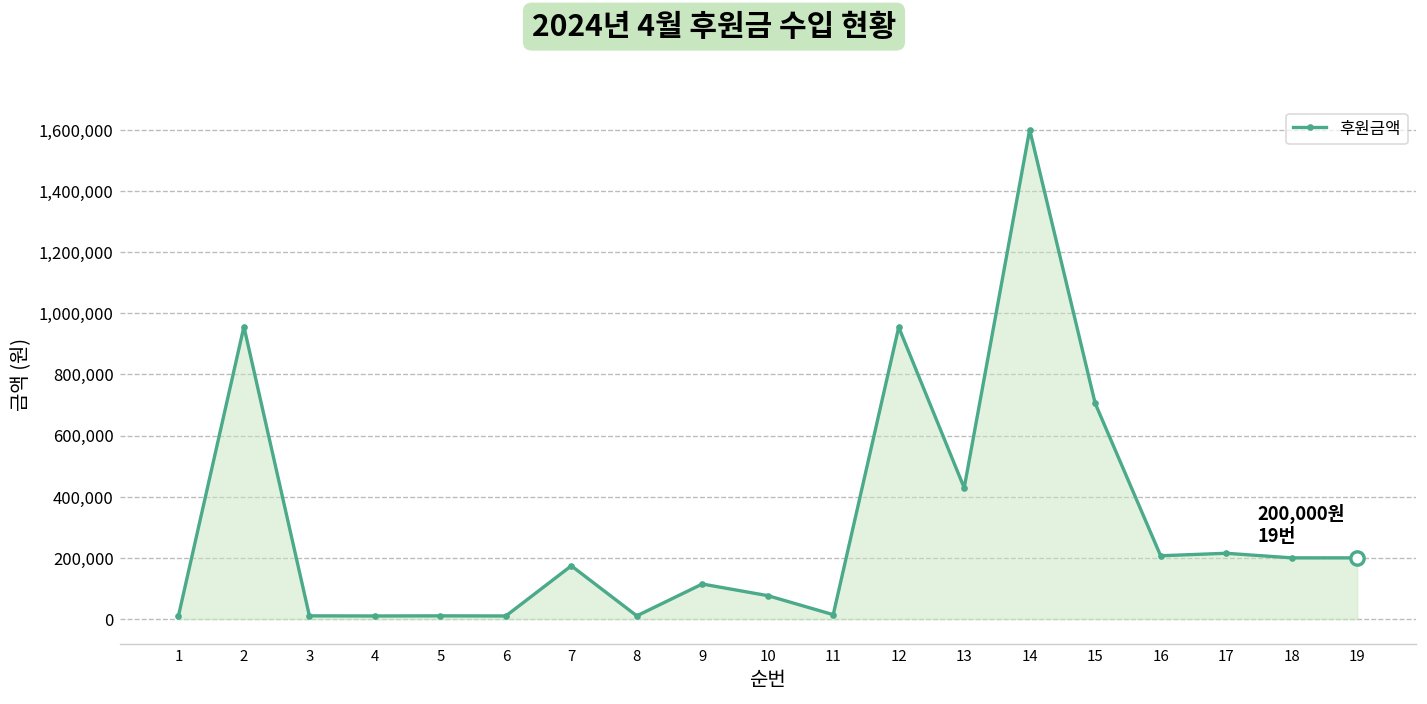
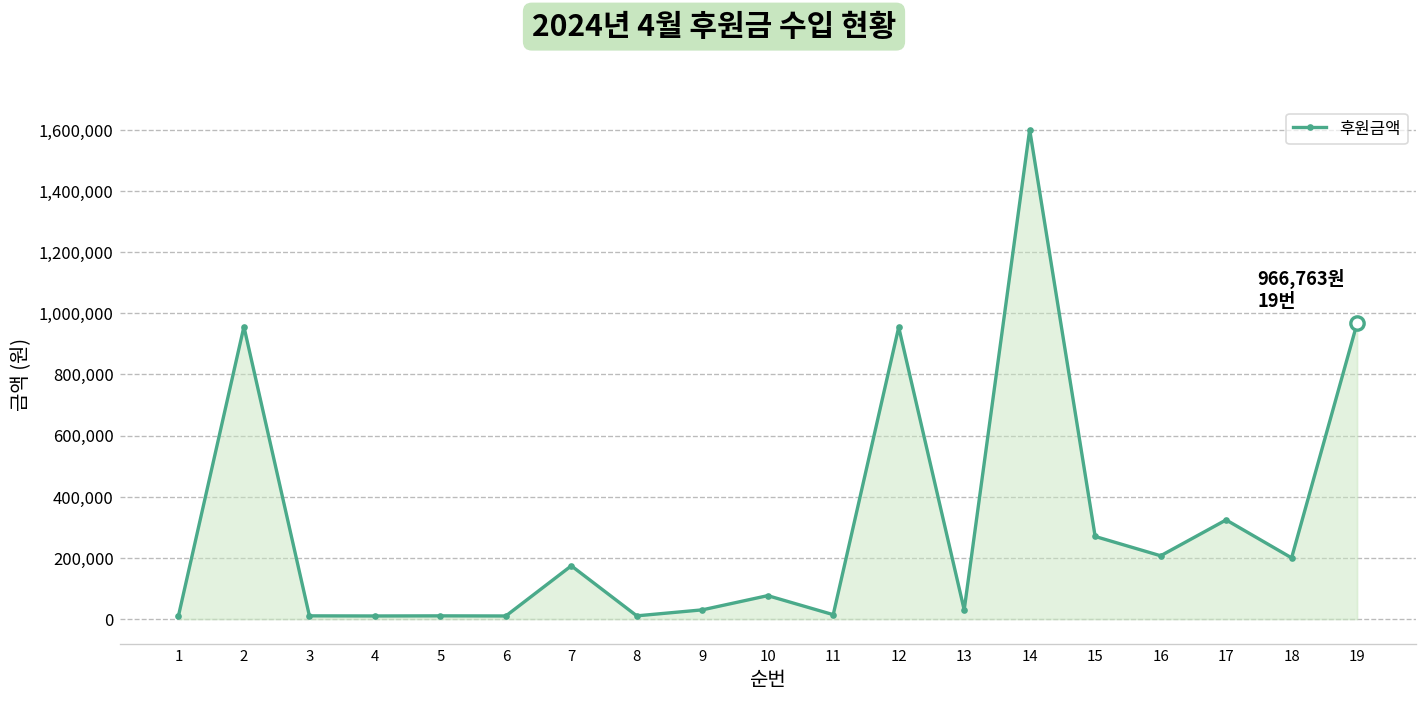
후원금액, 9: 110,000 -> 30,000
후원금액, 13: 430,000 -> 30,000
후원금액, 15: 710,000 -> 270,000
후원금액, 17: 220,000 -> 320,000
후원금액, 19: 200,000원 -> 966,763원
